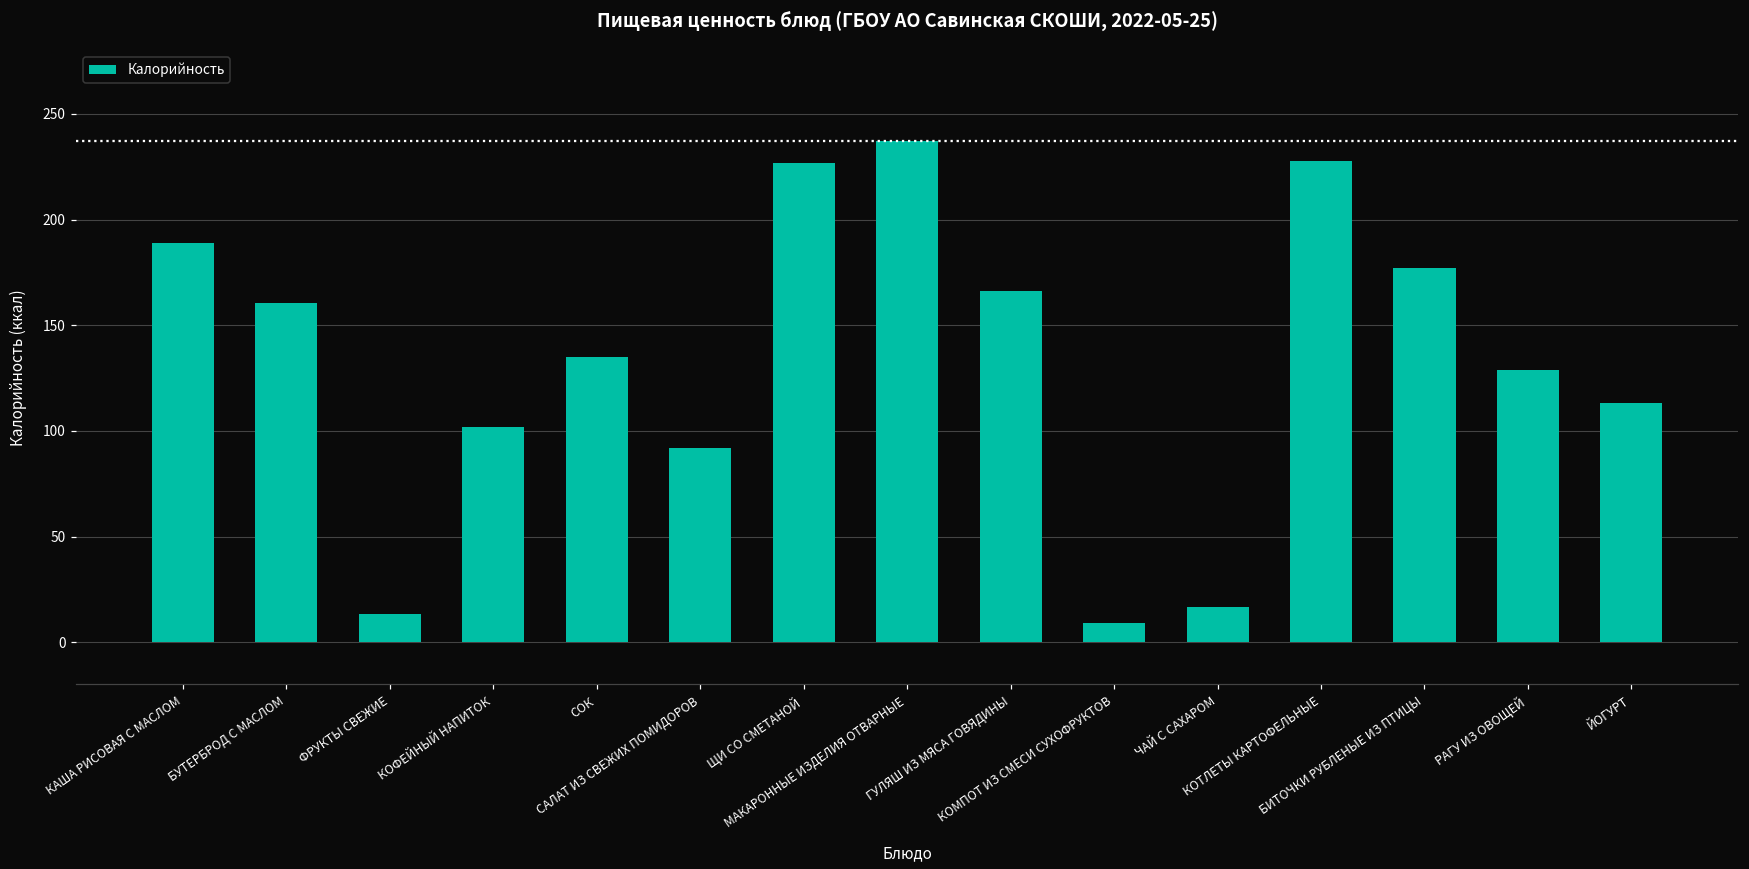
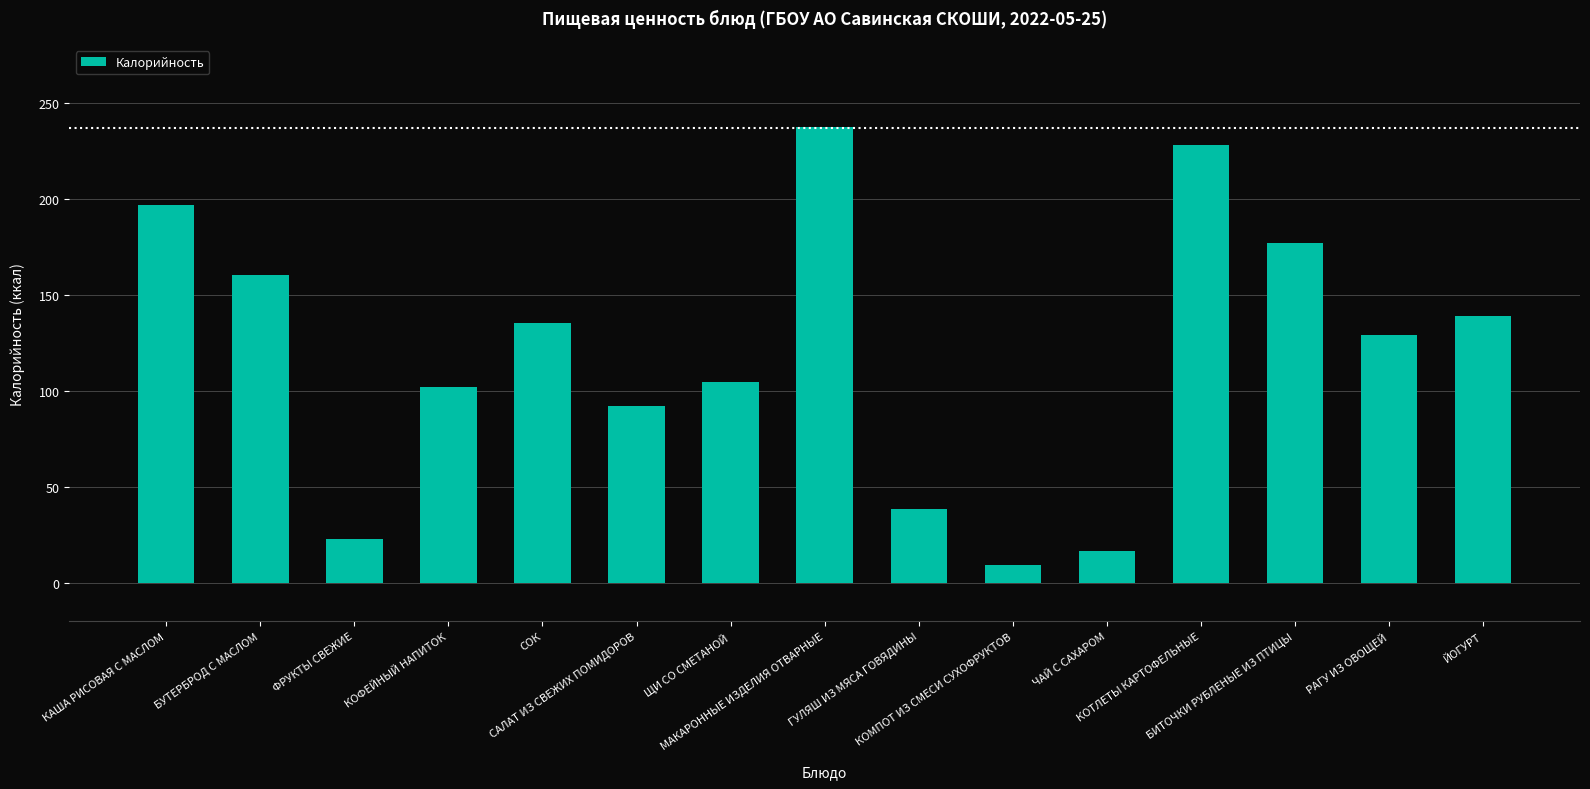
КАША РИСОВАЯ С МАСЛОМ: 189 -> 197
ФРУКТЫ СВЕЖИЕ: 13 -> 23
ЩИ СО СМЕТАНОЙ: 227 -> 104
ГУЛЯШ ИЗ МЯСА ГОВЯДИНЫ: 166 -> 38
ЙОГУРТ: 113 -> 139
